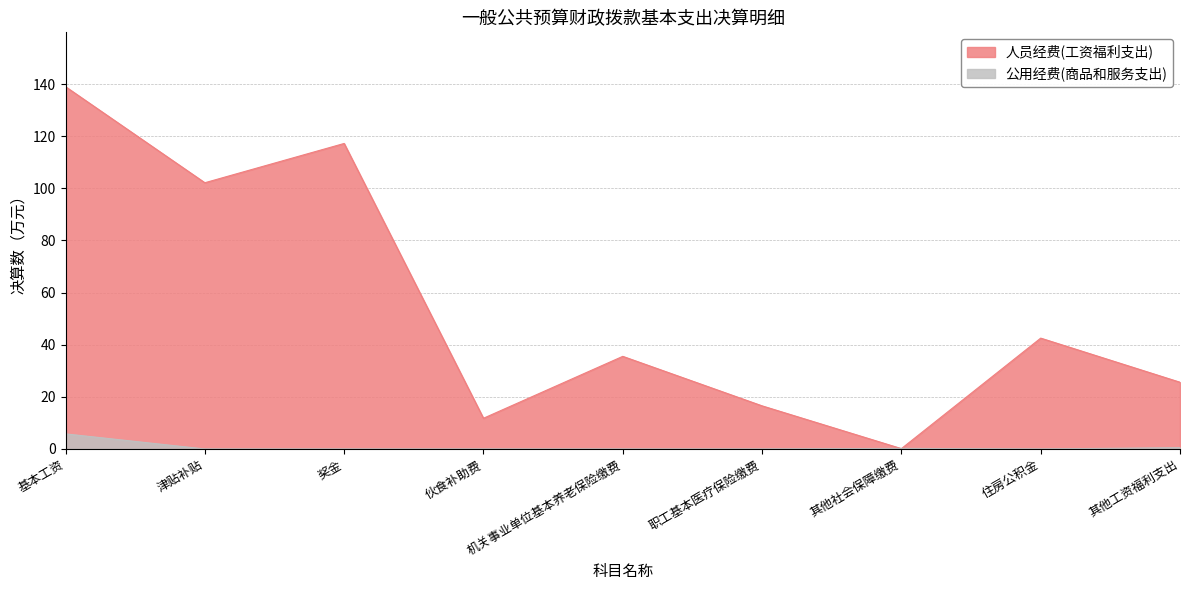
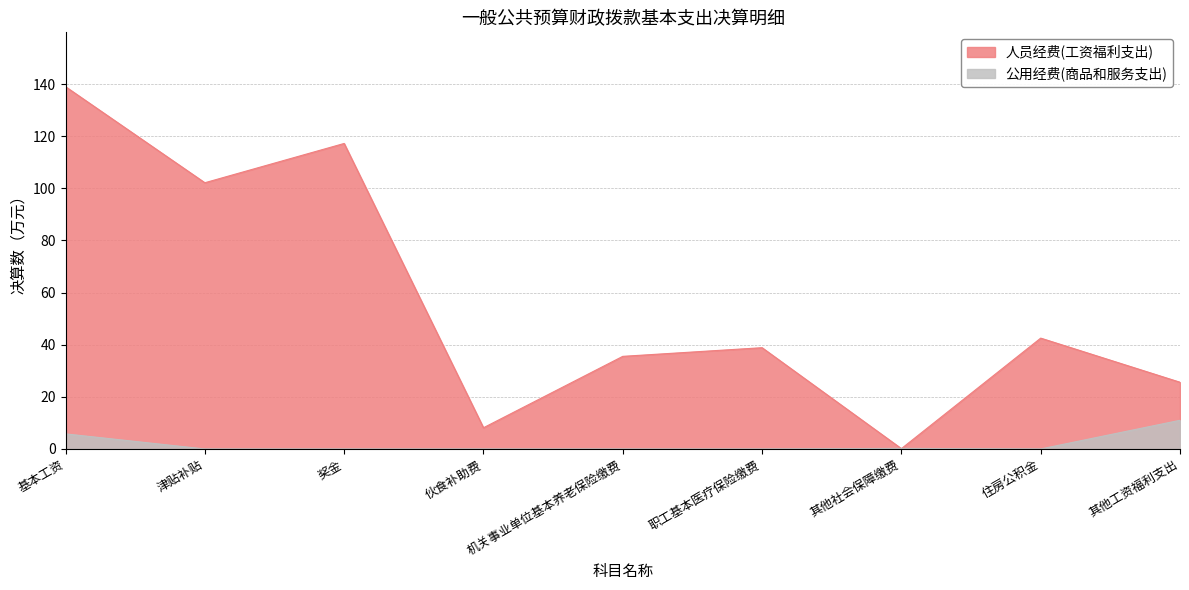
人员经费(工资福利支出), 伙食补助费: 12 -> 8
人员经费(工资福利支出), 职工基本医疗保险缴费: 17 -> 39
公用经费(商品和服务支出), 其他工资福利支出: 1 -> 11
